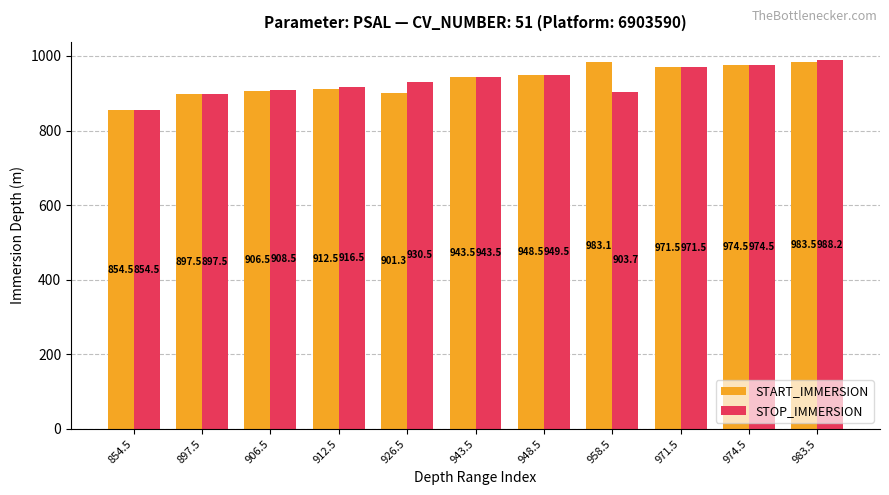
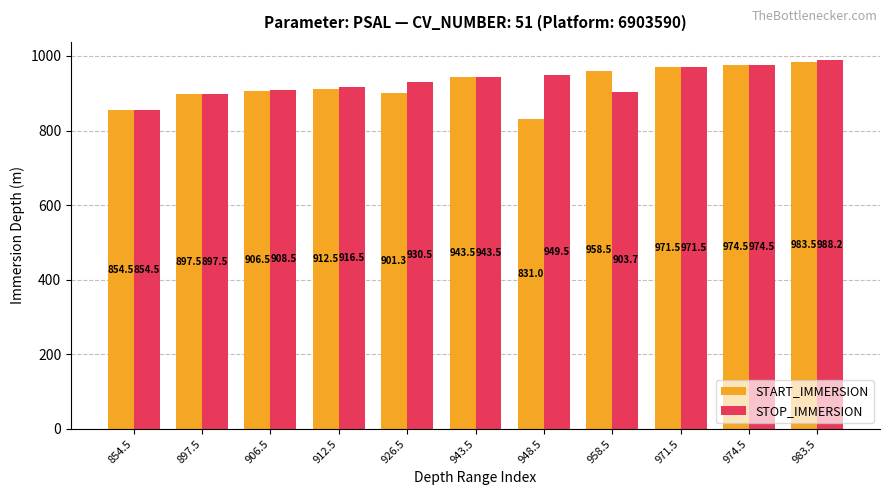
START_IMMERSION, 948.5: 948.5 -> 831.0
START_IMMERSION, 958.5: 983.1 -> 958.5
